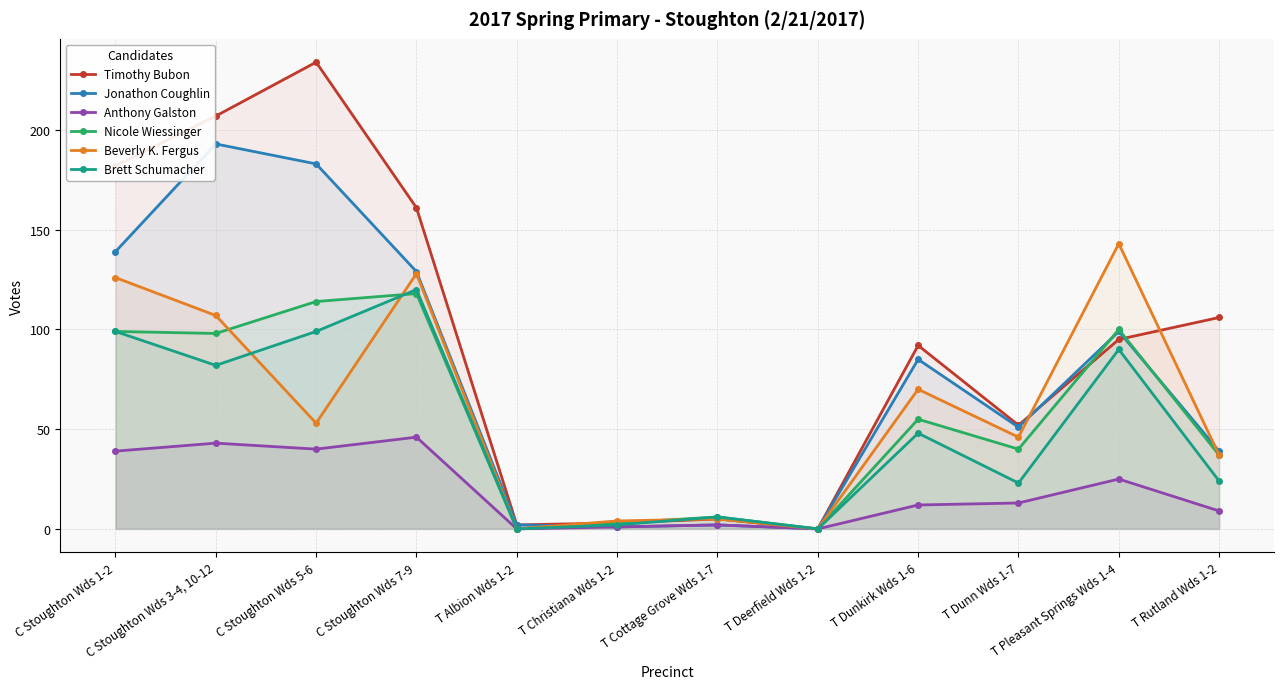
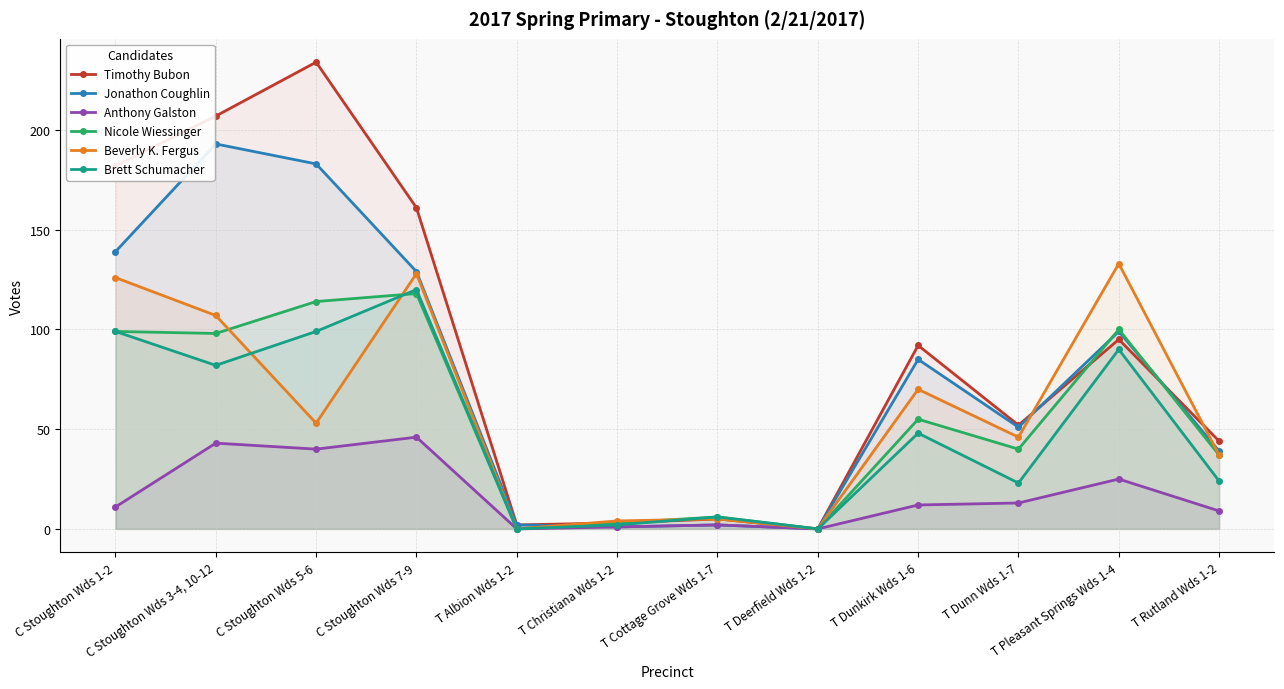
Anthony Galston, C Stoughton Wds 1-2: 39 -> 11
Beverly K. Fergus, T Pleasant Springs Wds 1-4: 143 -> 133
Timothy Bubon, T Rutland Wds 1-2: 106 -> 44
